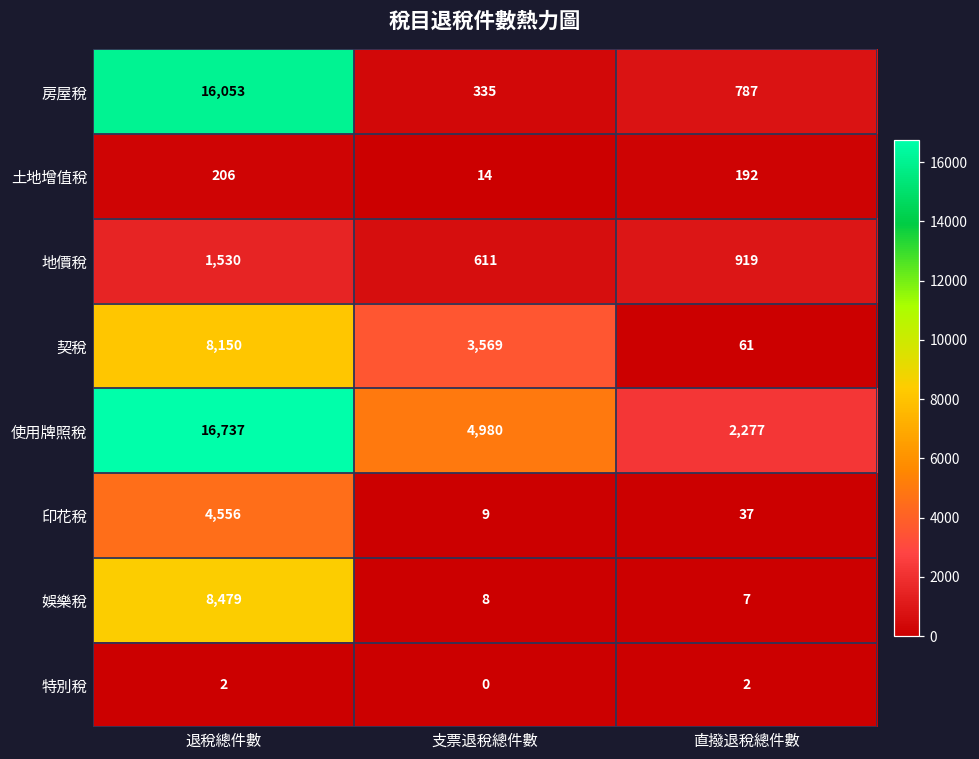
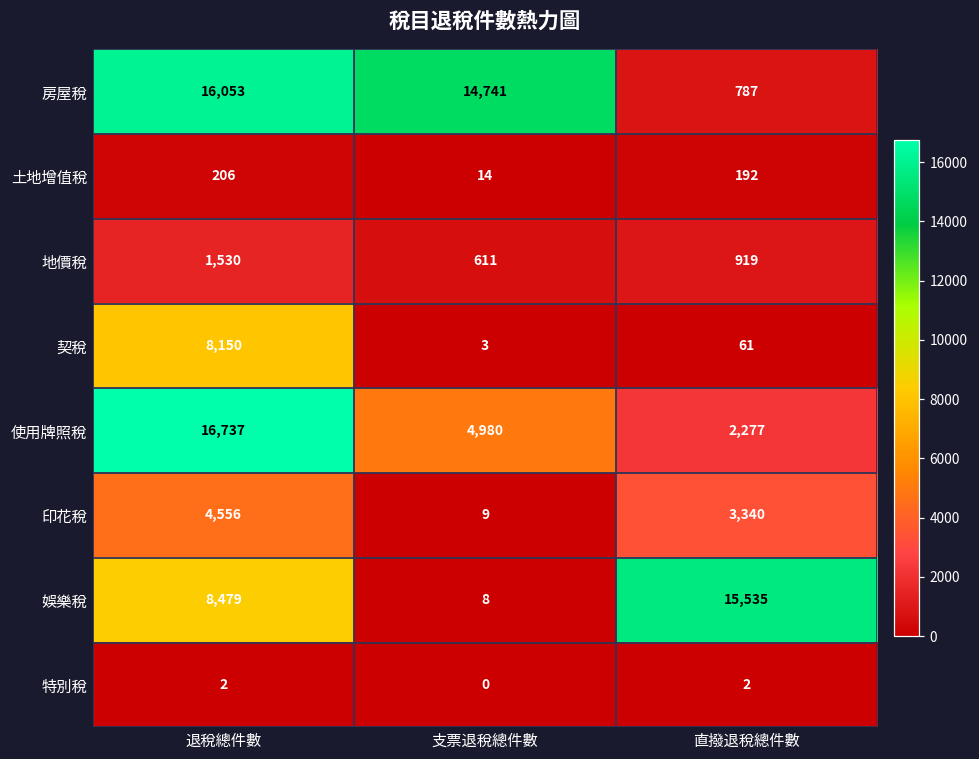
房屋稅, 支票退稅總件數: 335 -> 14,741
契稅, 支票退稅總件數: 3,569 -> 3
印花稅, 直撥退稅總件數: 37 -> 3,340
娛樂稅, 直撥退稅總件數: 7 -> 15,535
